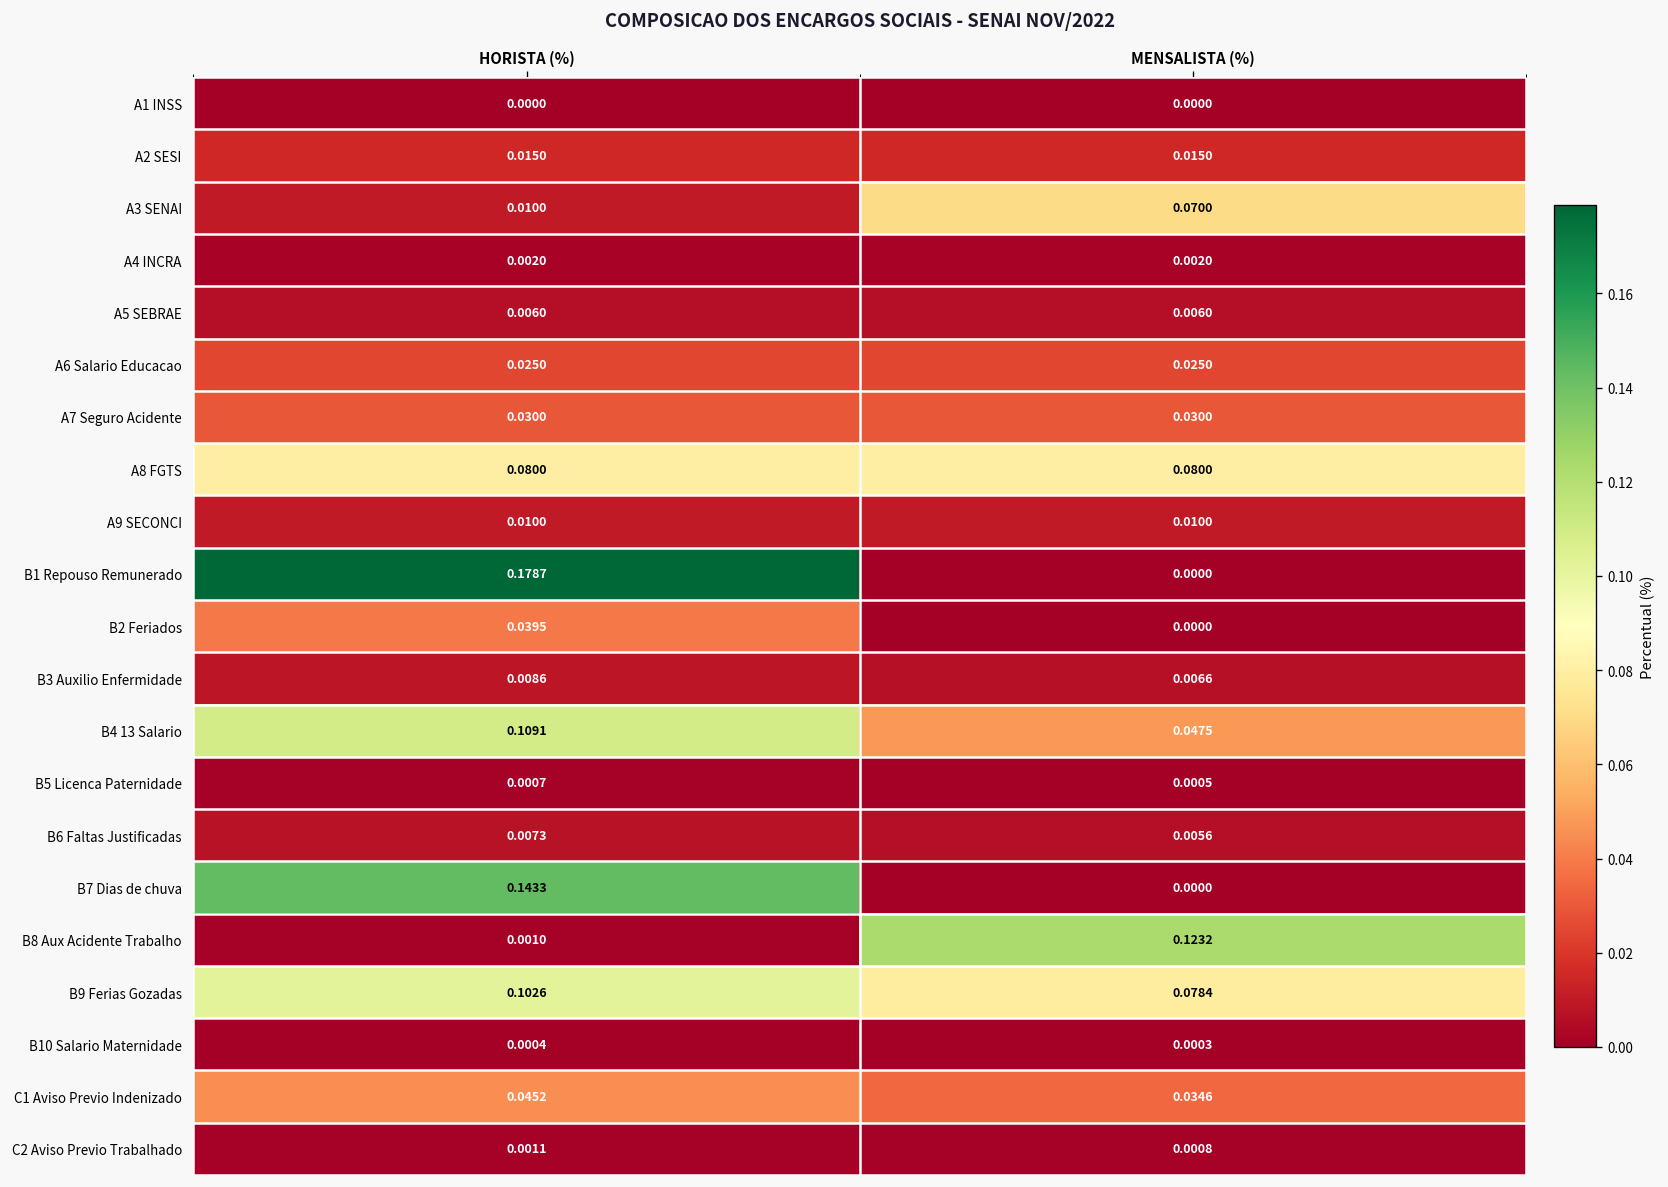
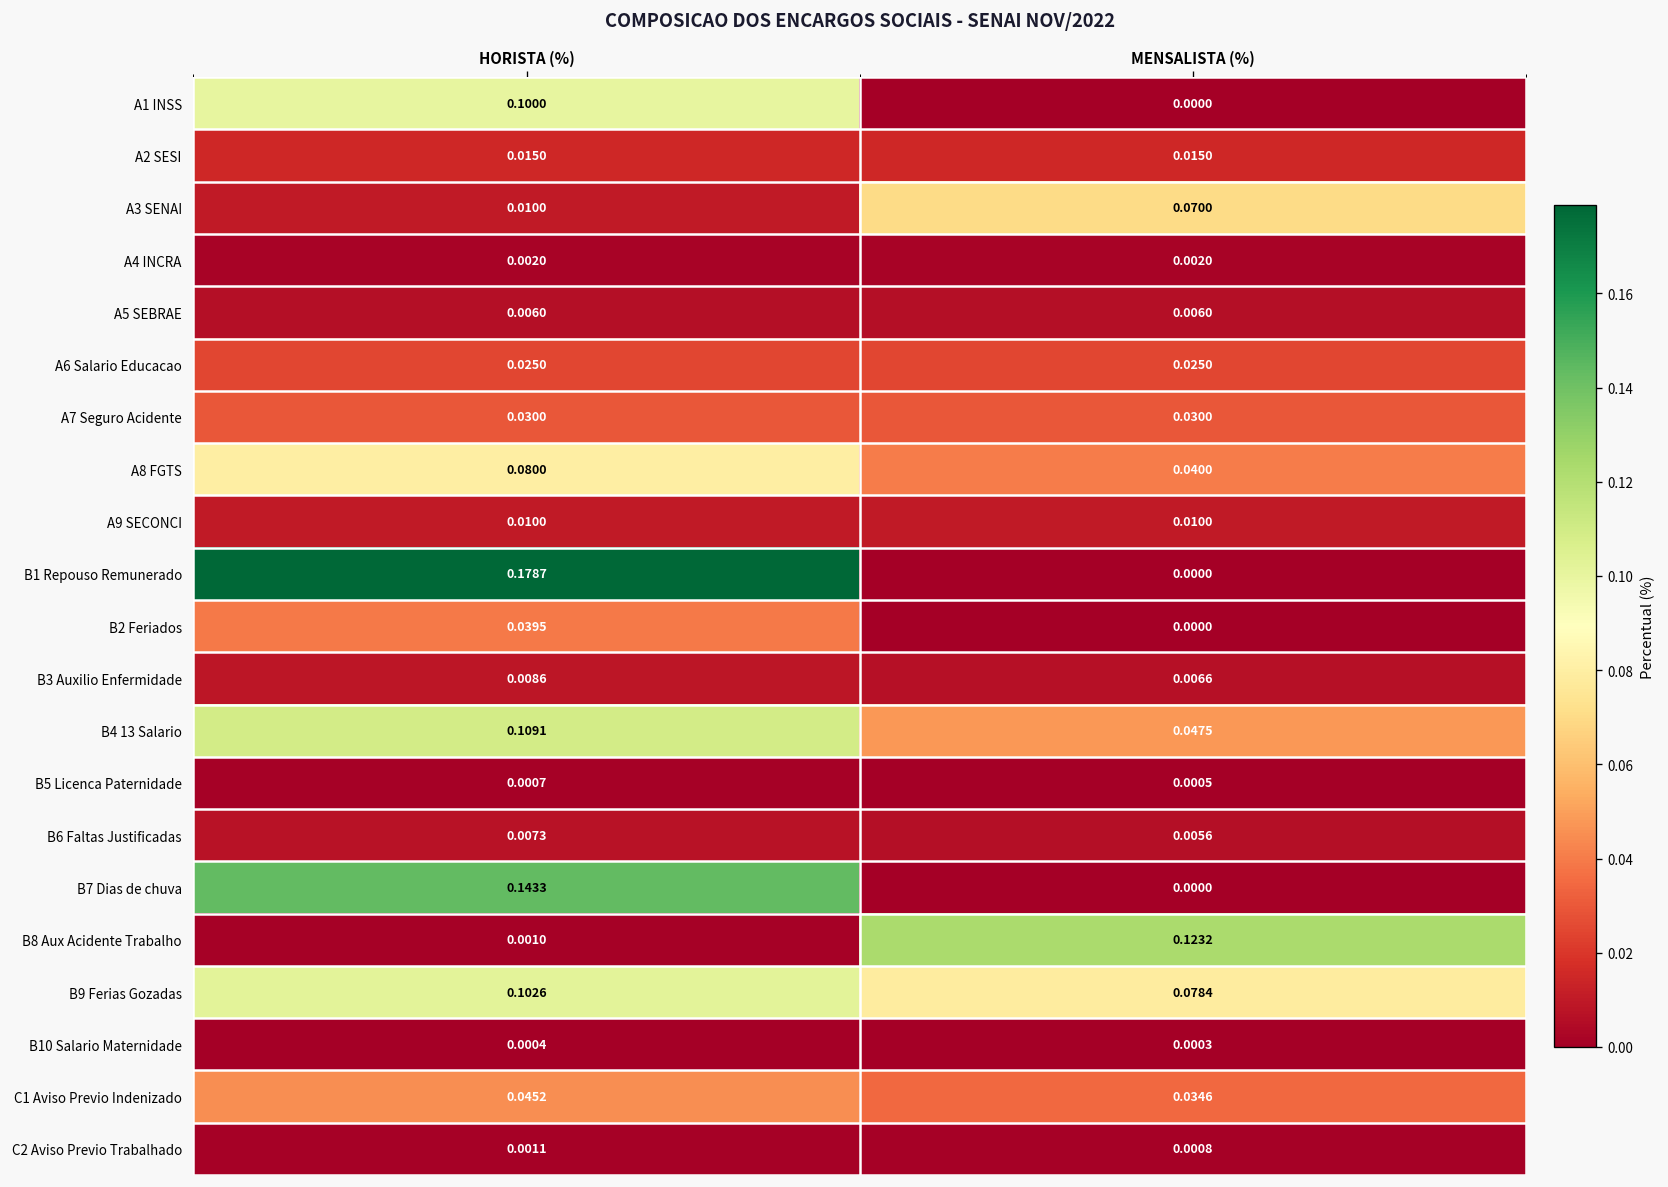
A1 INSS, HORISTA (%): 0.0000 -> 0.1000
A8 FGTS, MENSALISTA (%): 0.0800 -> 0.0400
